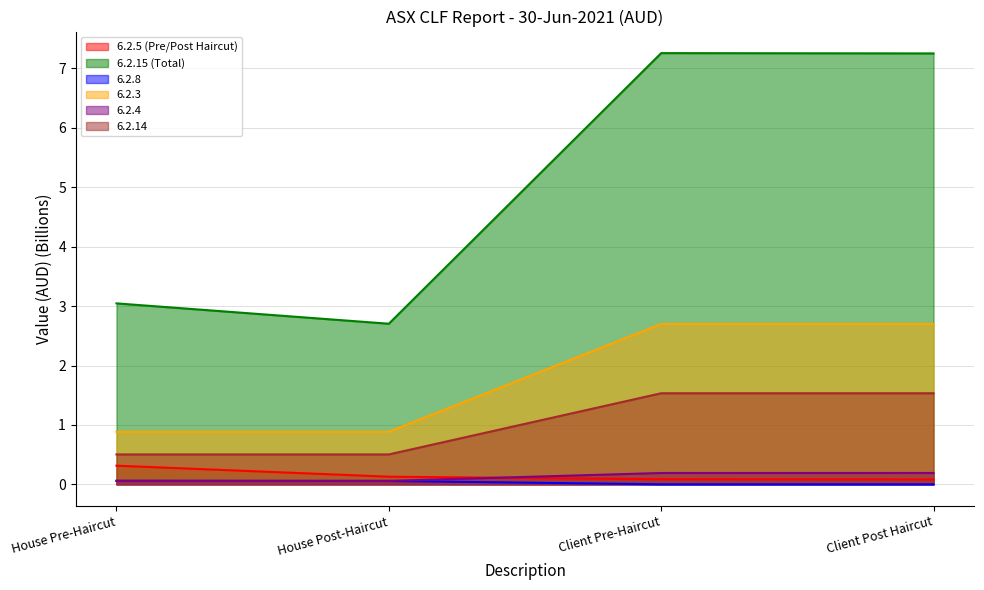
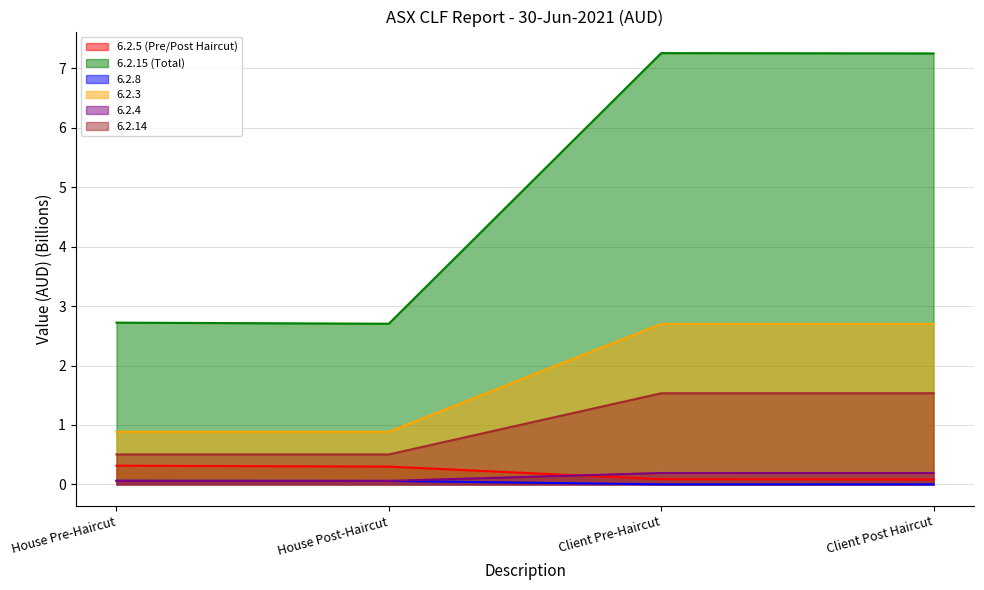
6.2.15 (Total), House Pre-Haircut: 3.0 -> 2.7
6.2.5 (Pre/Post Haircut), House Post-Haircut: 0.1 -> 0.3
